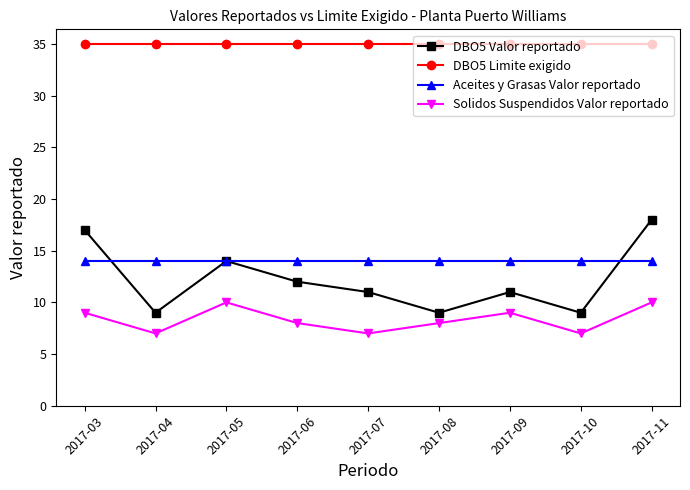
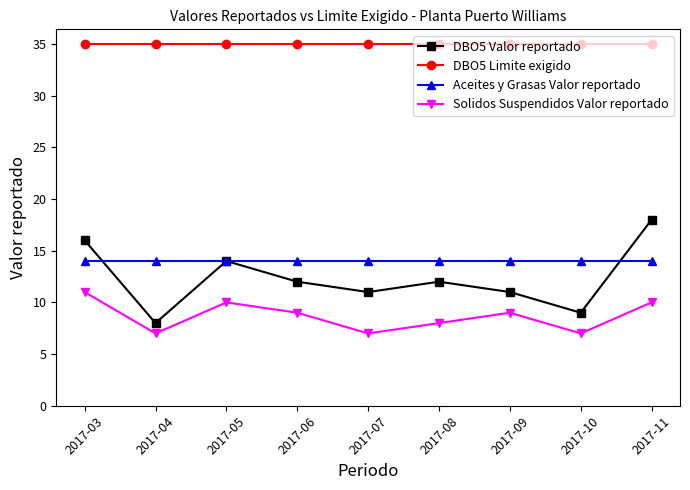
DBO5 Valor reportado, 2017-03: 17 -> 16
Solidos Suspendidos Valor reportado, 2017-03: 9 -> 11
DBO5 Valor reportado, 2017-04: 9 -> 8
Solidos Suspendidos Valor reportado, 2017-06: 8 -> 9
DBO5 Valor reportado, 2017-08: 9 -> 12
